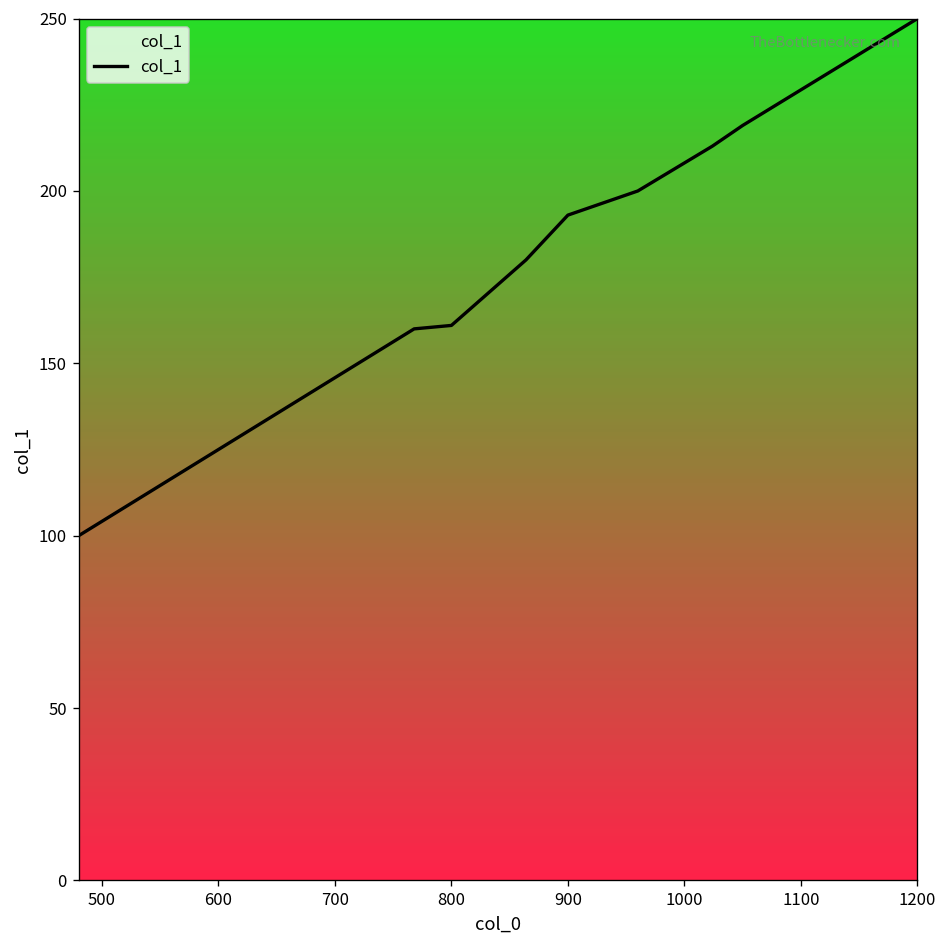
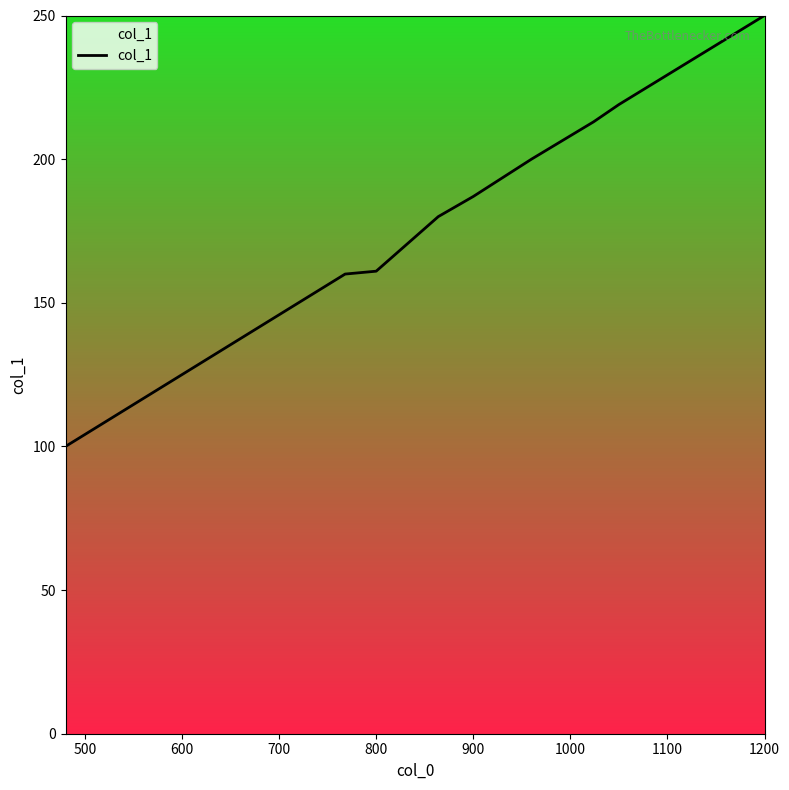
900: 193 -> 187
